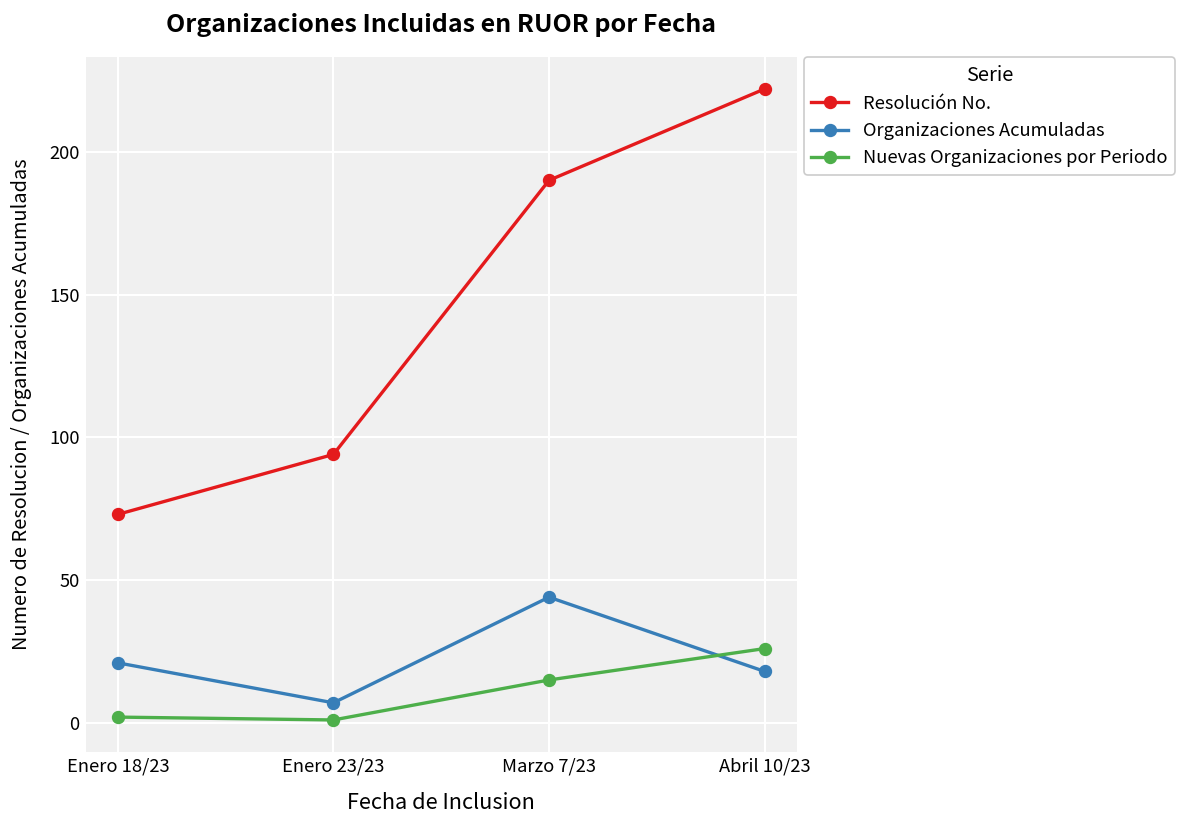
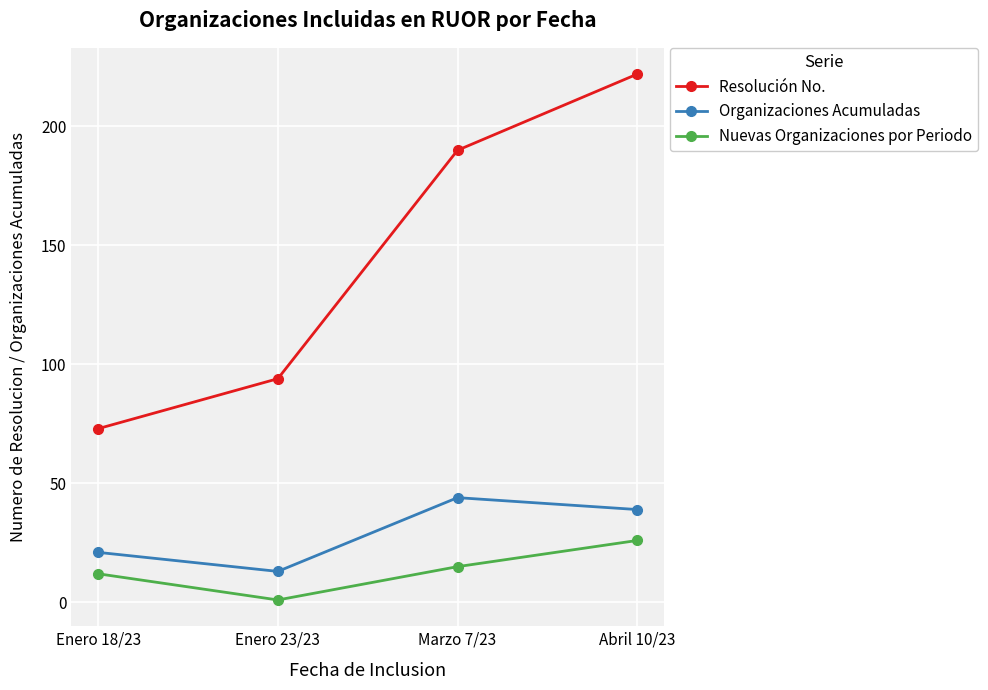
Nuevas Organizaciones por Periodo, Enero 18/23: 2 -> 12
Organizaciones Acumuladas, Enero 23/23: 7 -> 13
Organizaciones Acumuladas, Abril 10/23: 18 -> 39
